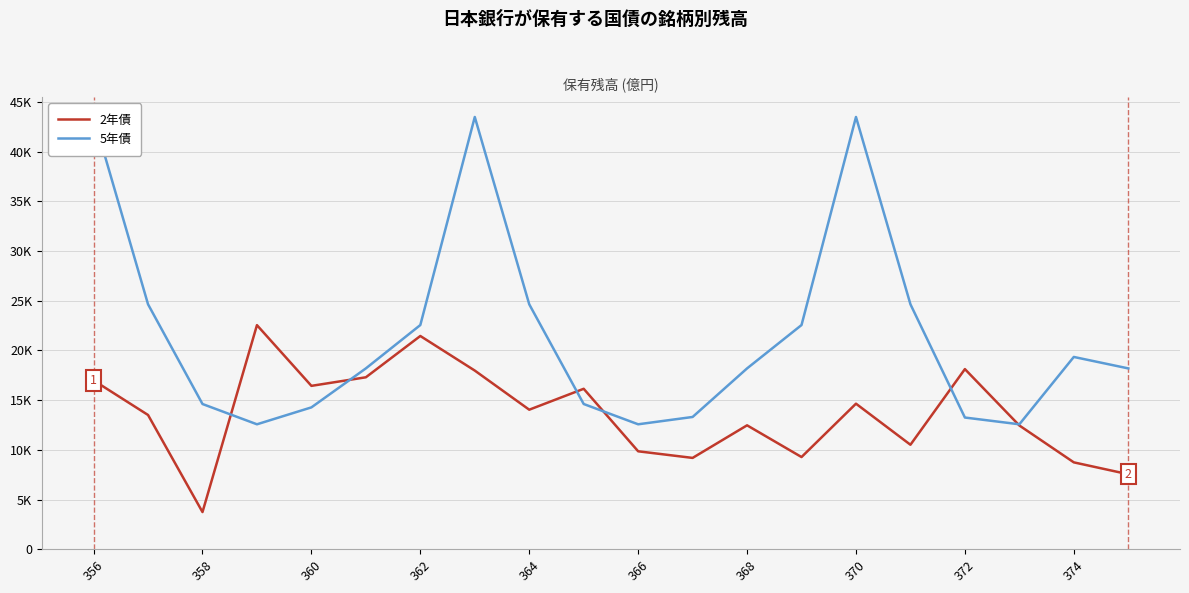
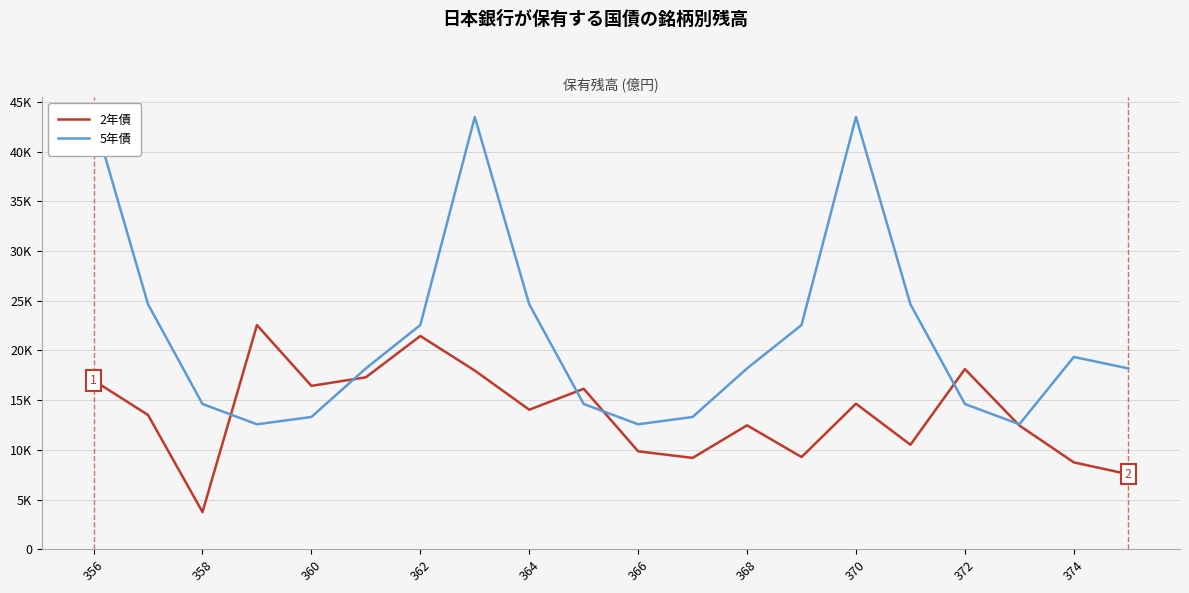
5年債, 360: 14000 -> 13000
5年債, 372: 13000 -> 15000
